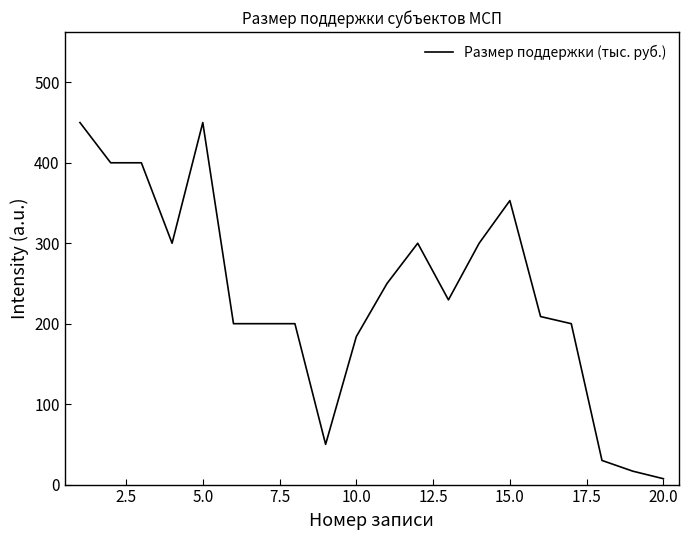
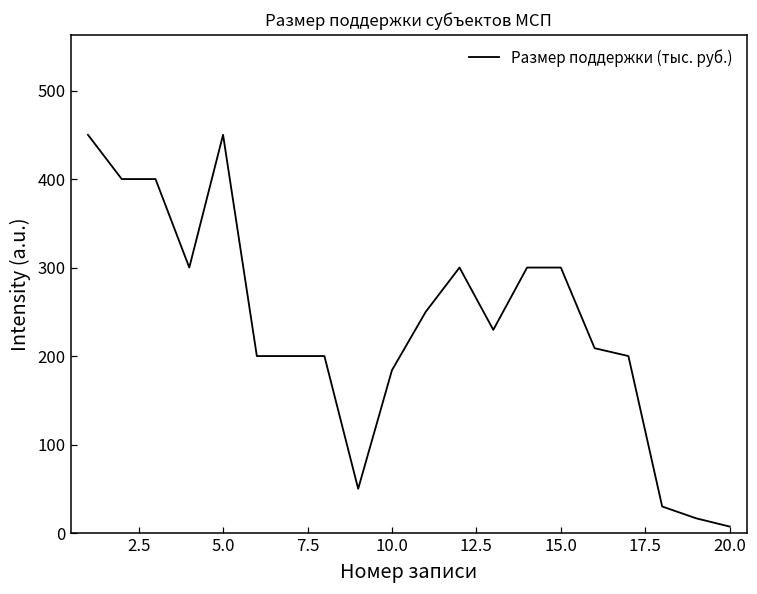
15.0: 350 -> 300
